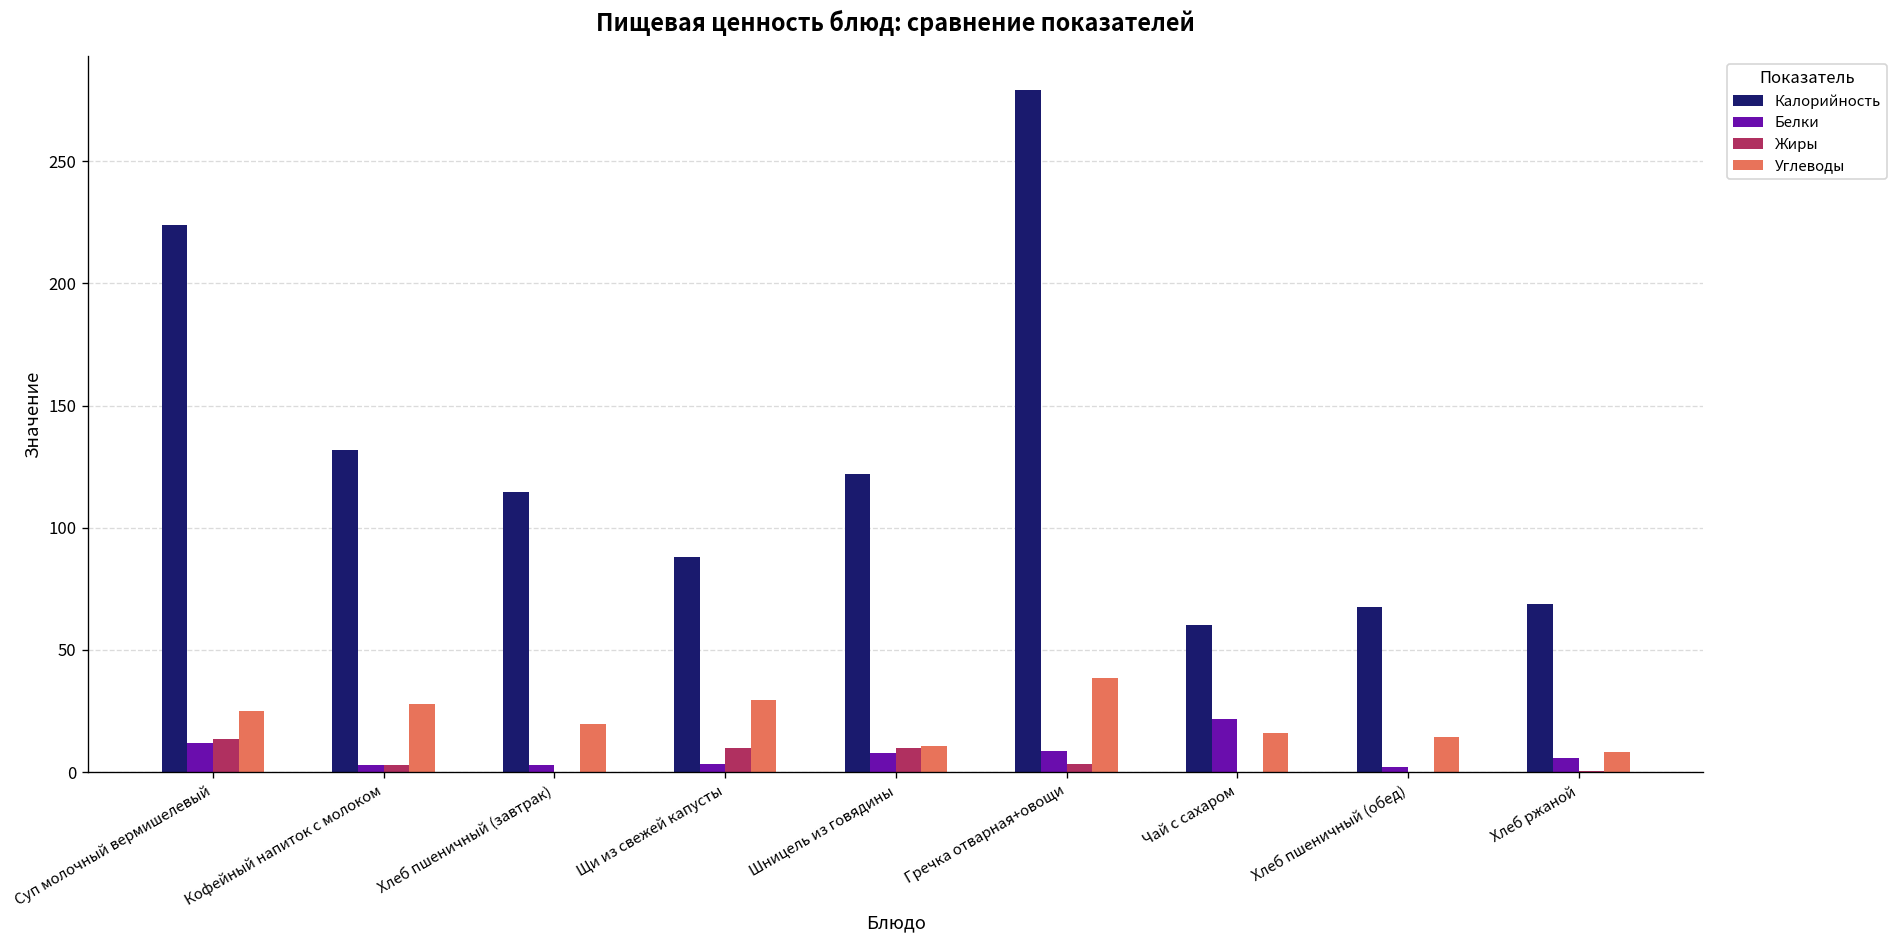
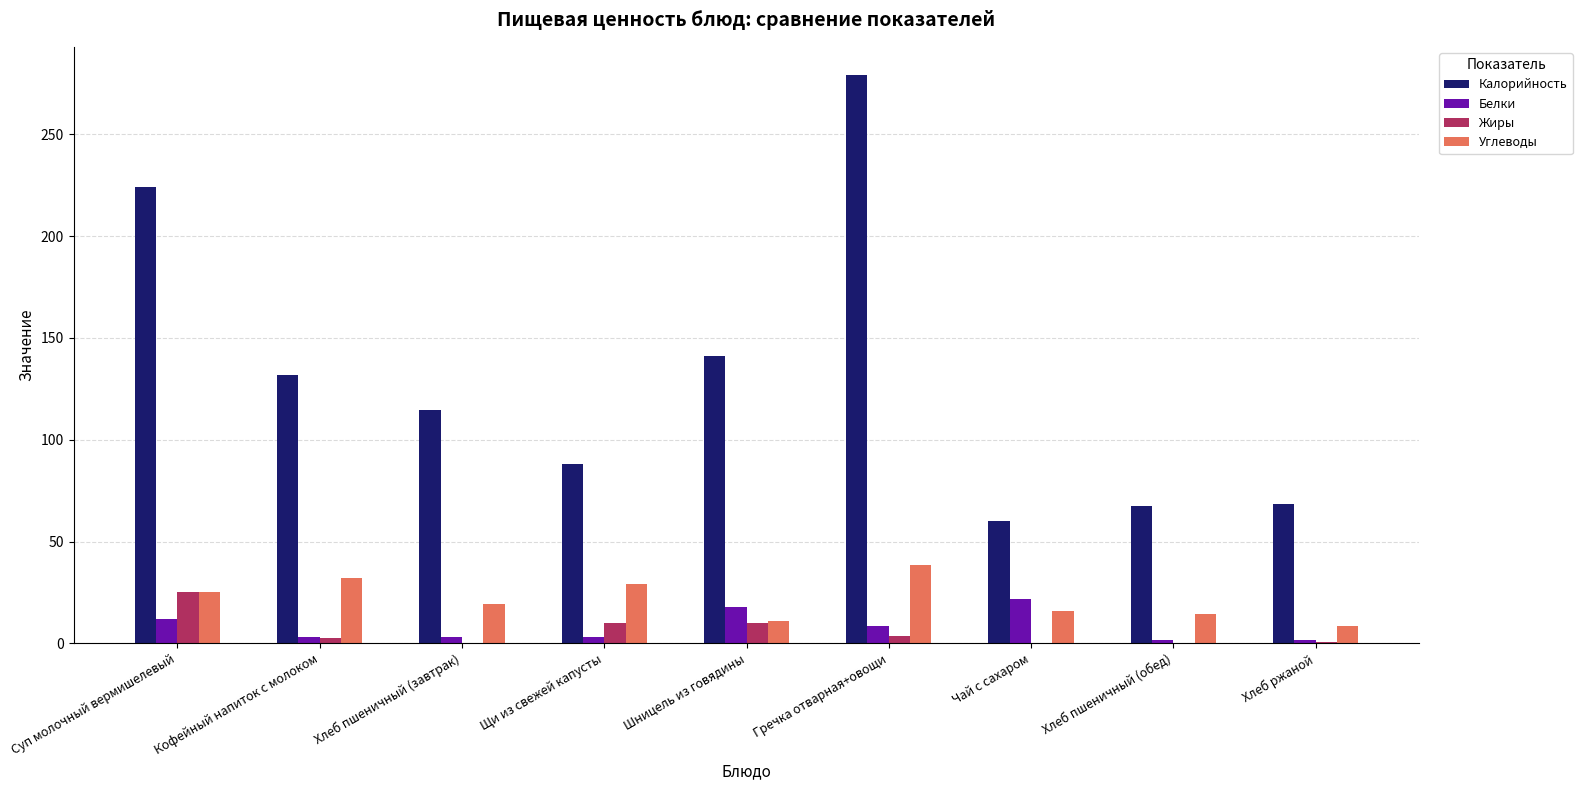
Жиры, Суп молочный вермишелевый: 14 -> 25
Углеводы, Кофейный напиток с молоком: 28 -> 32
Калорийность, Шницель из говядины: 122 -> 141
Белки, Шницель из говядины: 8 -> 18
Белки, Хлеб ржаной: 6 -> 2
